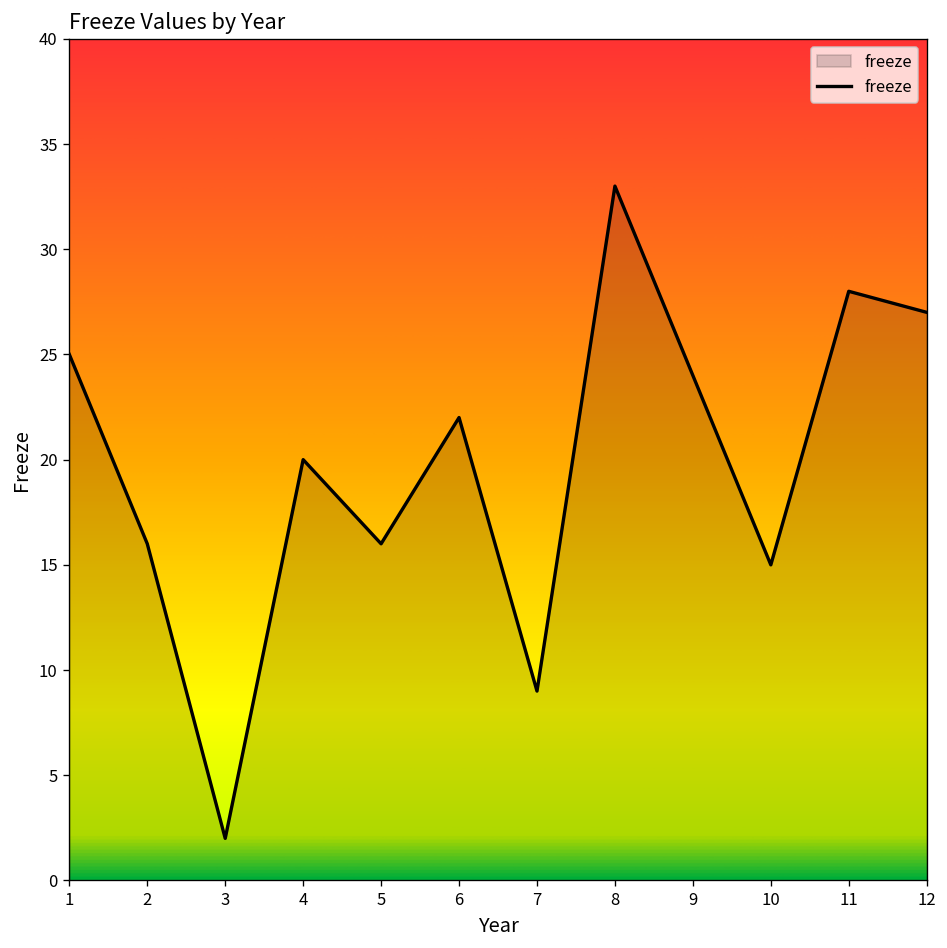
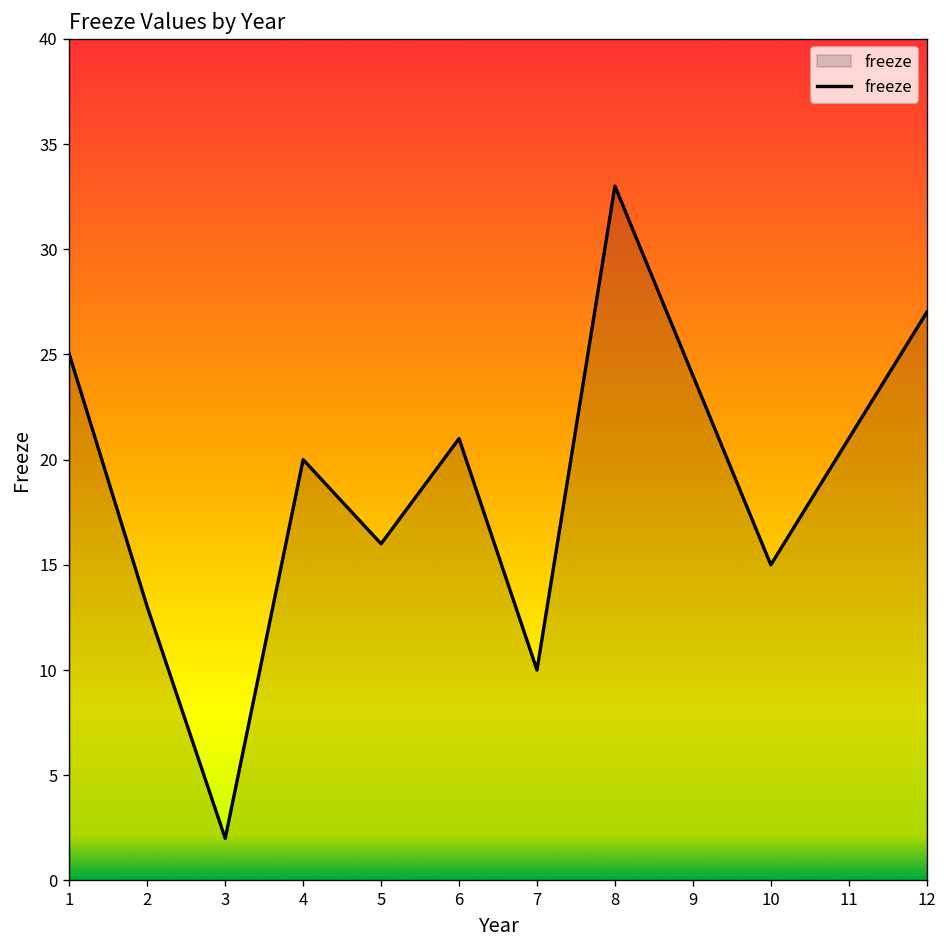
2: 16 -> 13
6: 22 -> 21
7: 9 -> 10
11: 28 -> 21
